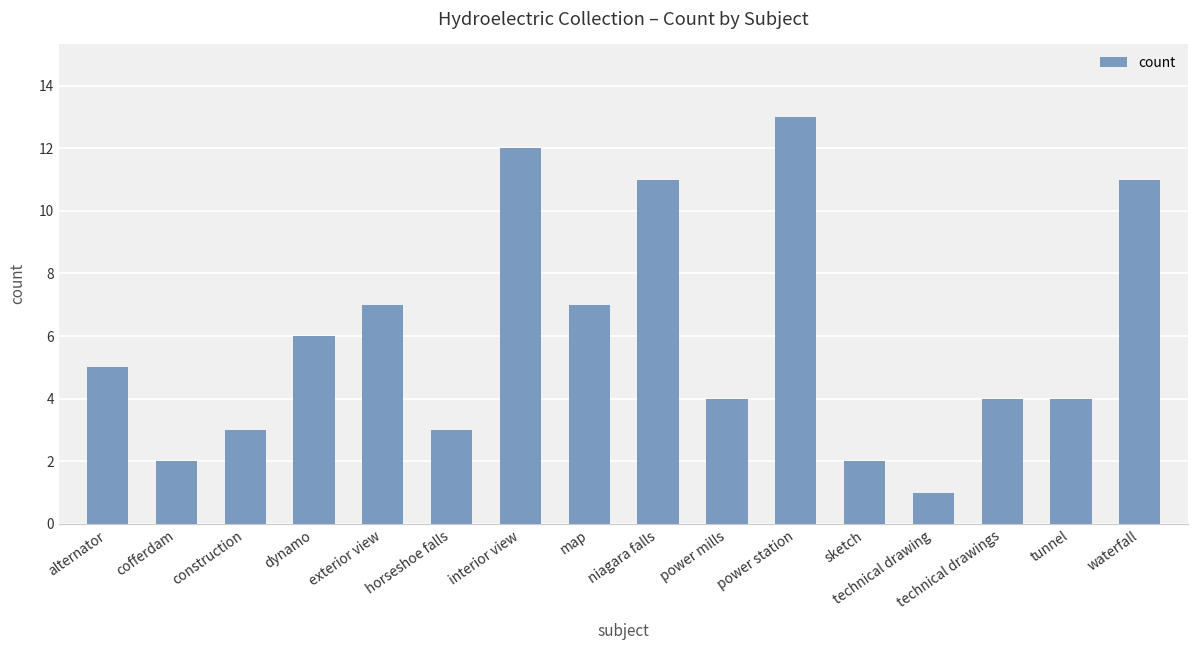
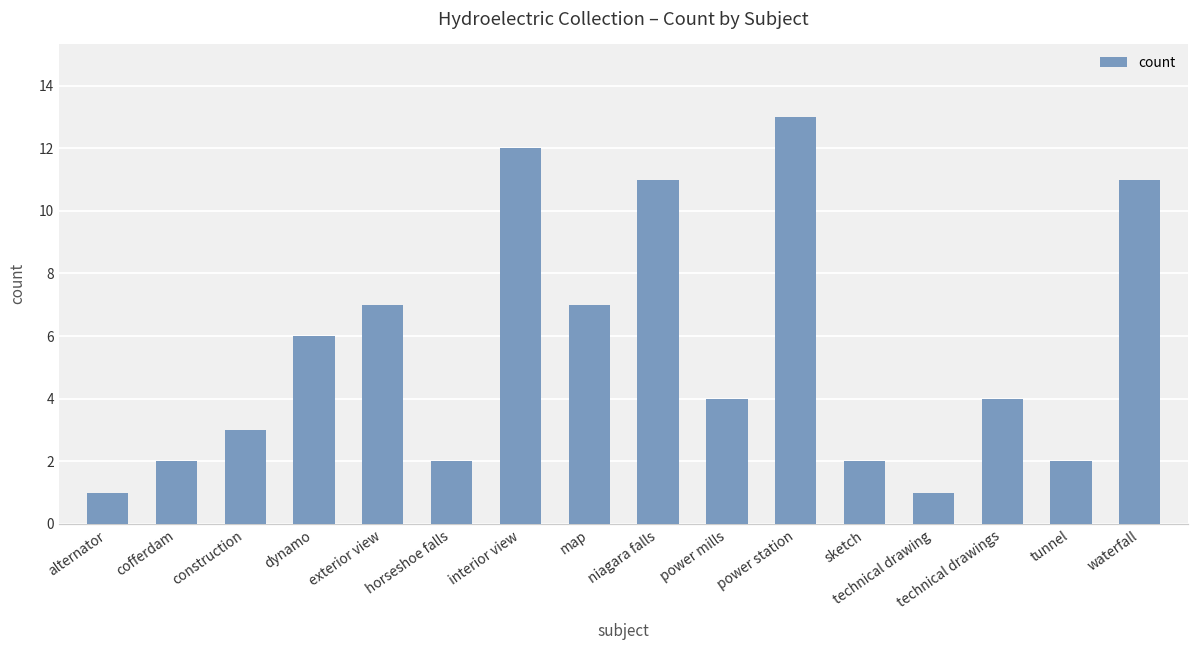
alternator: 5 -> 1
horseshoe falls: 3 -> 2
tunnel: 4 -> 2
